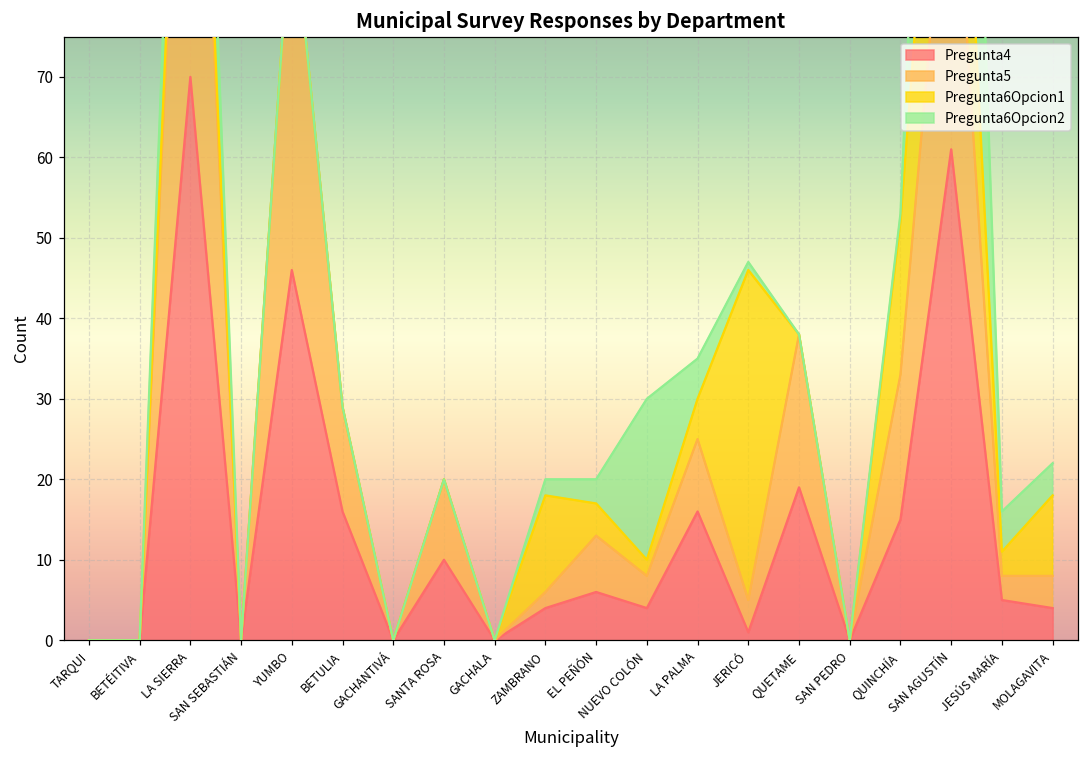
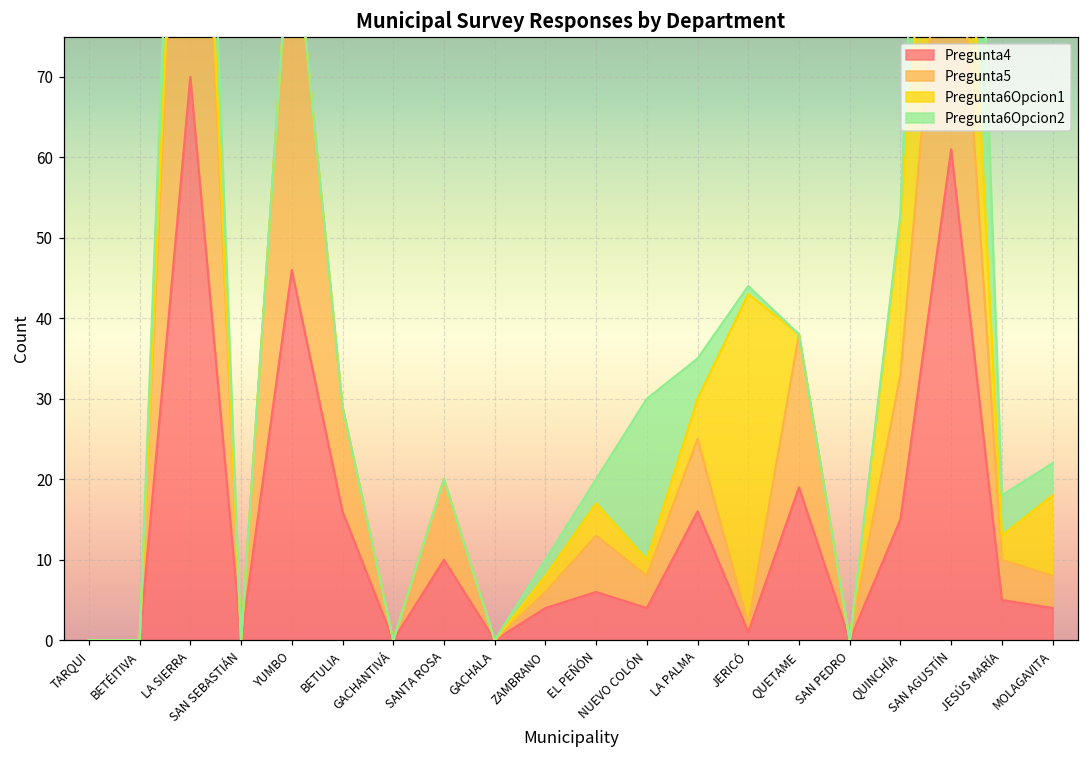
Pregunta6Opcion1, ZAMBRANO: 12 -> 2
Pregunta5, JERICÓ: 4 -> 1
Pregunta5, JESÚS MARÍA: 3 -> 5
